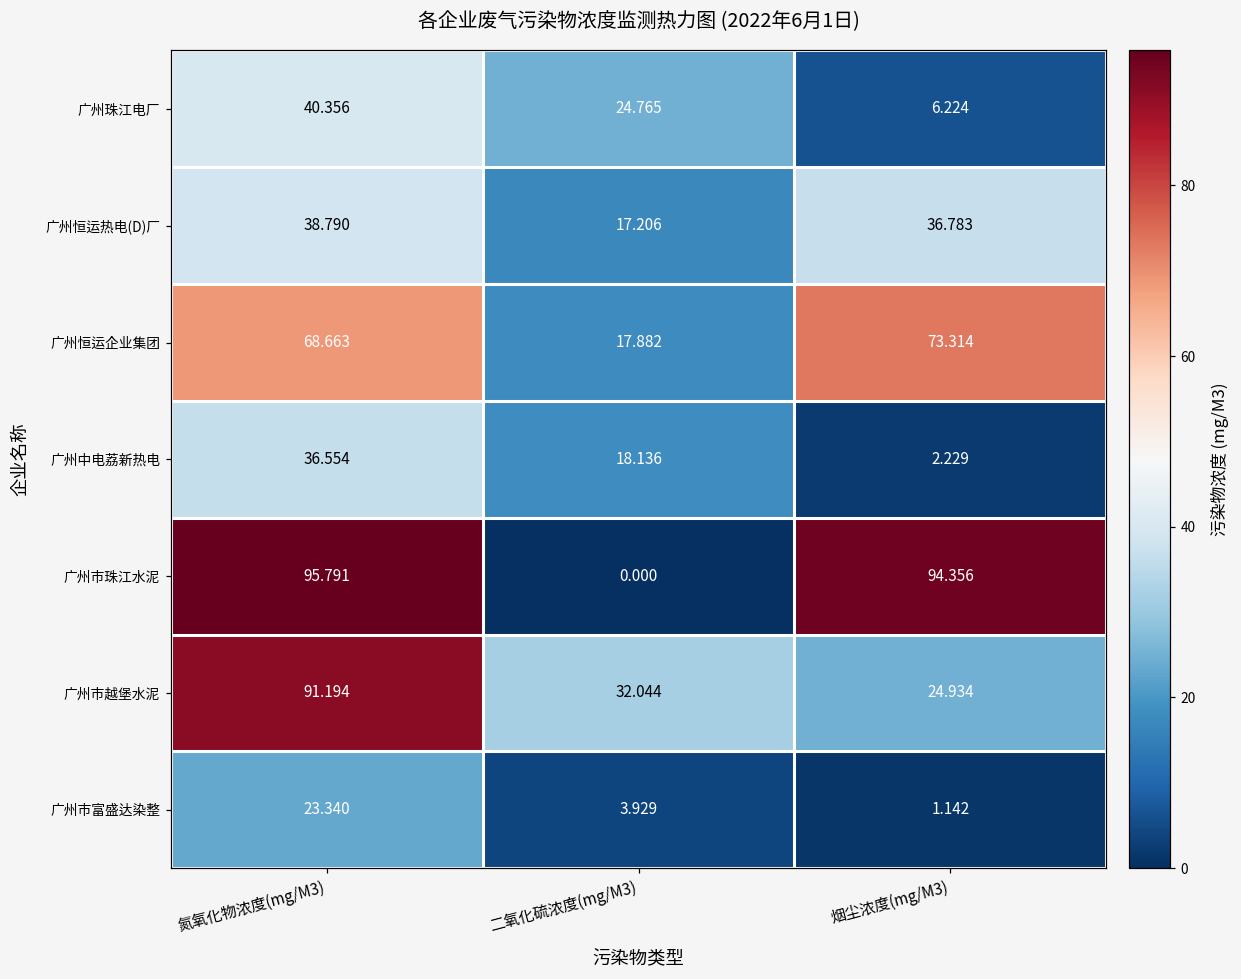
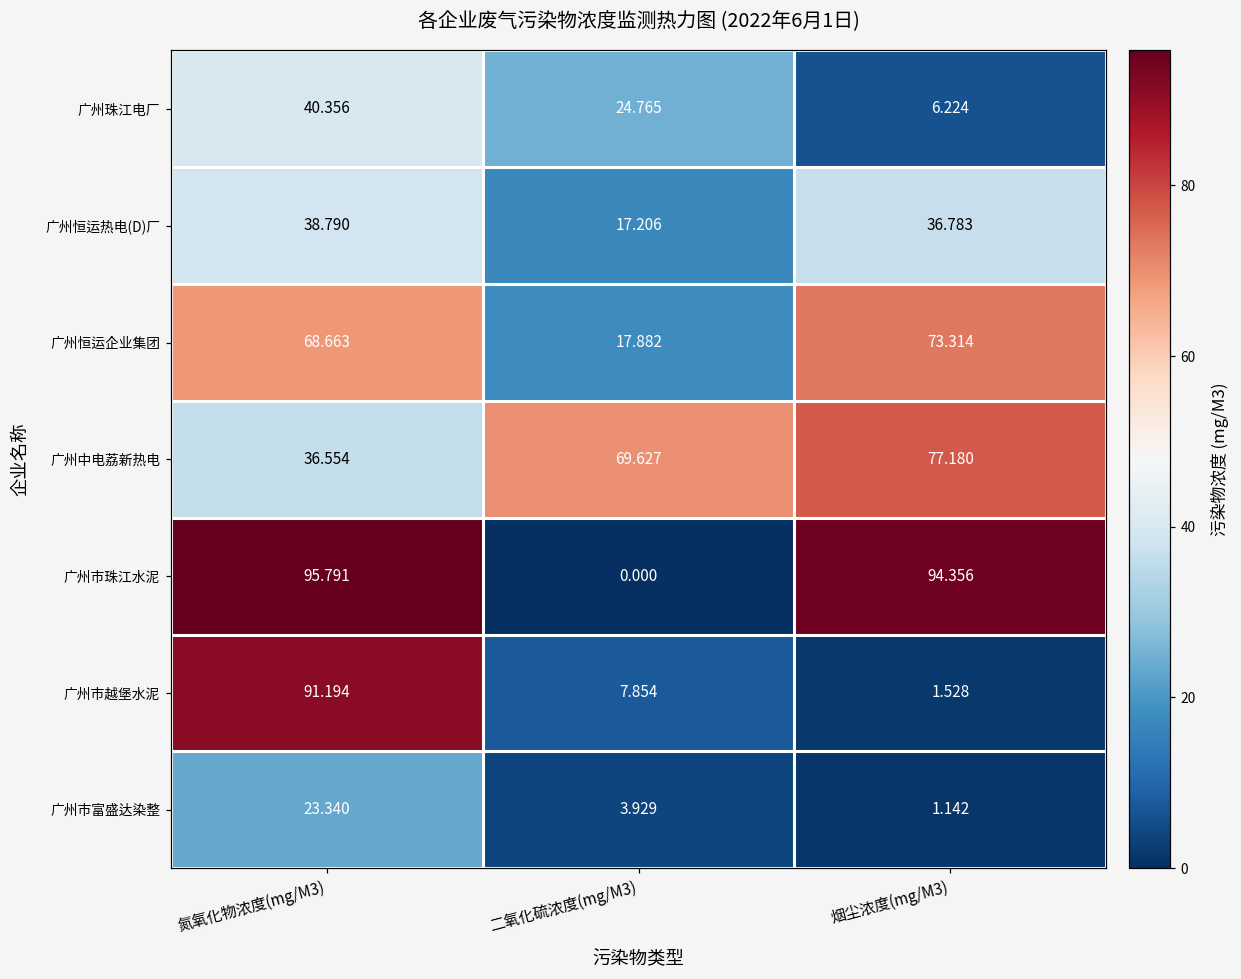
广州中电荔新热电, 二氧化硫浓度(mg/M3): 18.136 -> 69.627
广州中电荔新热电, 烟尘浓度(mg/M3): 2.229 -> 77.180
广州市越堡水泥, 二氧化硫浓度(mg/M3): 32.044 -> 7.854
广州市越堡水泥, 烟尘浓度(mg/M3): 24.934 -> 1.528
